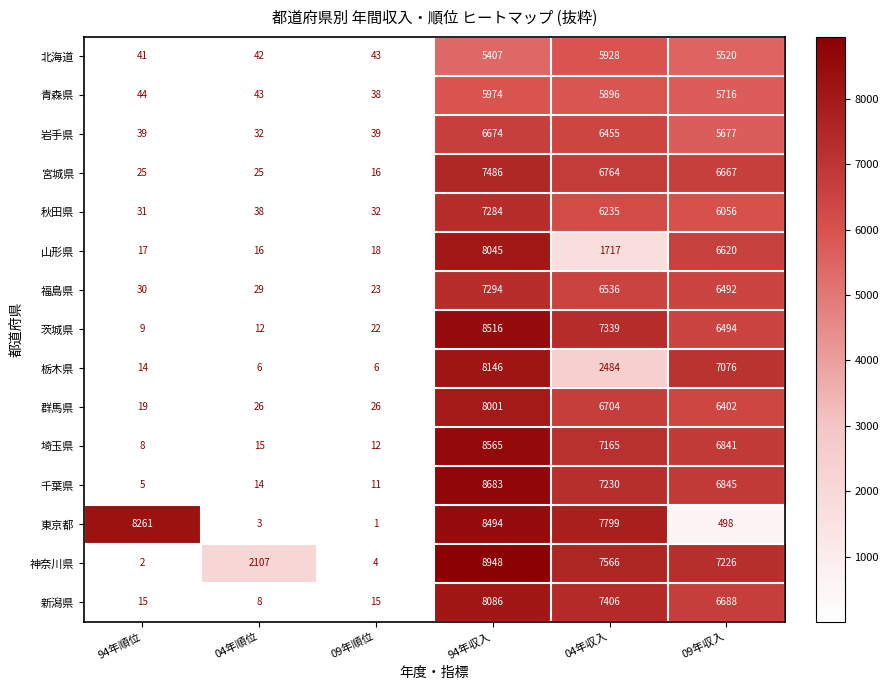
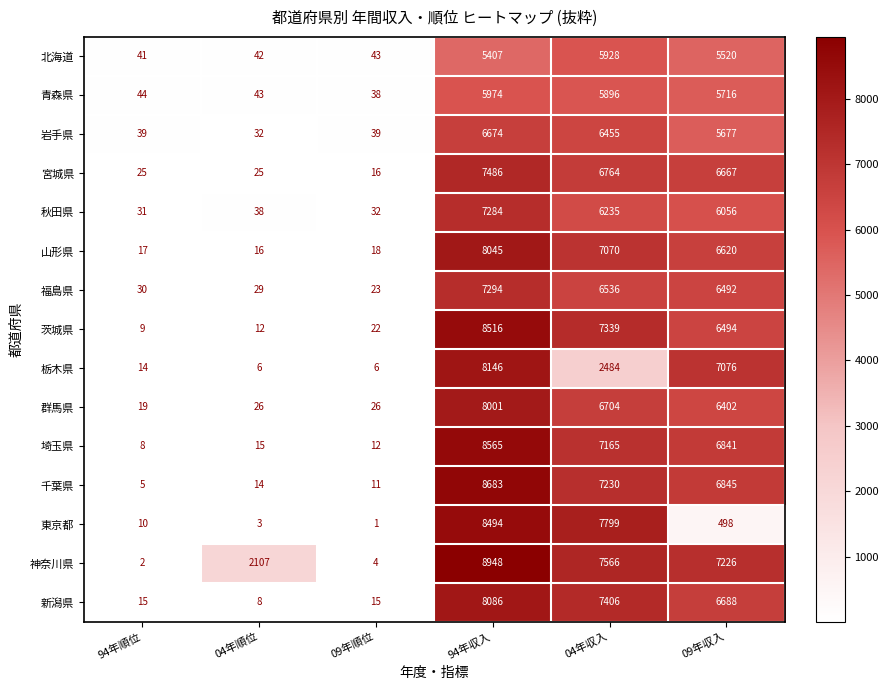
山形県, 04年収入: 1717 -> 7070
東京都, 94年順位: 8261 -> 10
